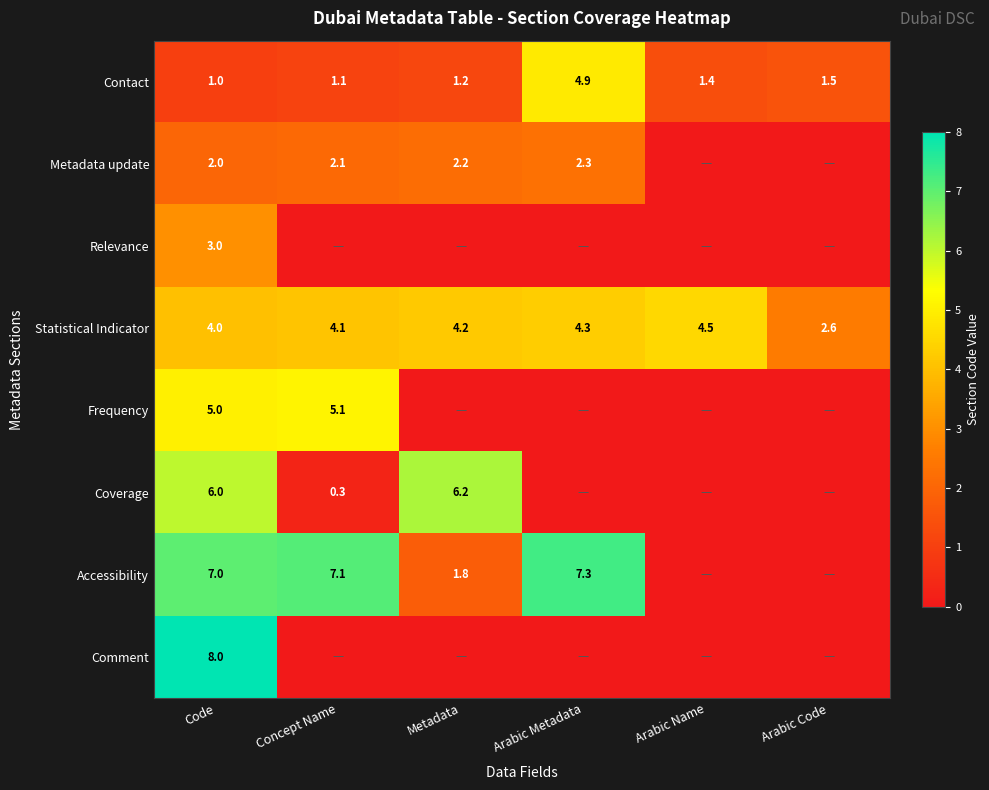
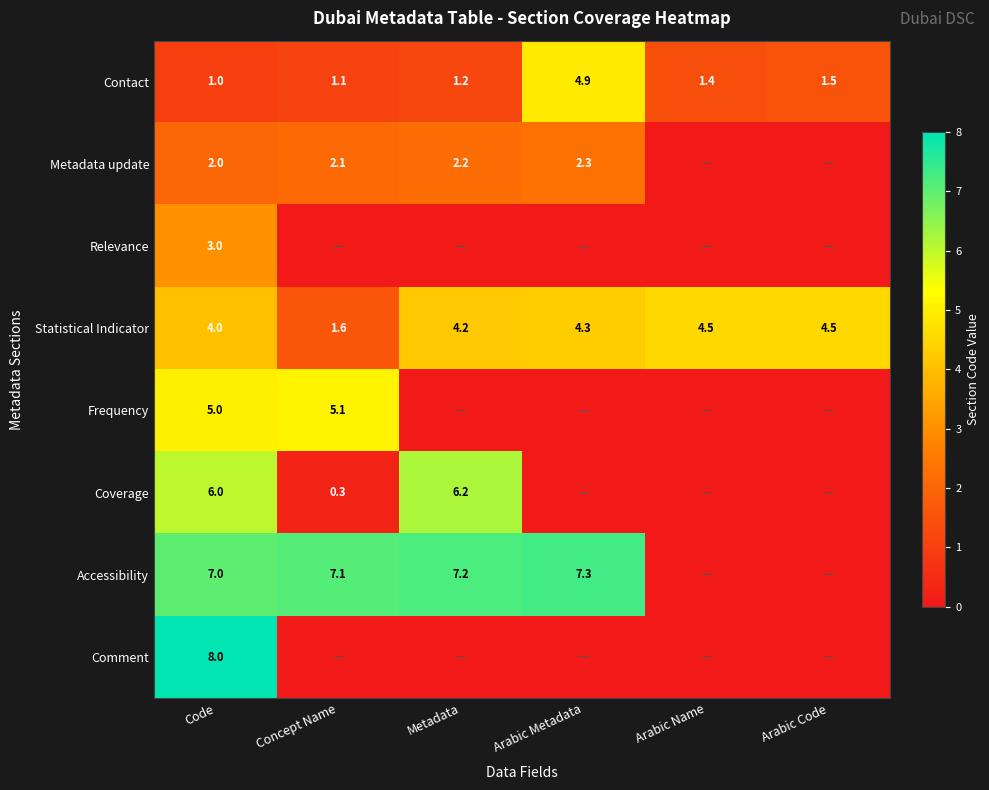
Statistical Indicator, Concept Name: 4.1 -> 1.6
Statistical Indicator, Arabic Code: 2.6 -> 4.5
Accessibility, Metadata: 1.8 -> 7.2
